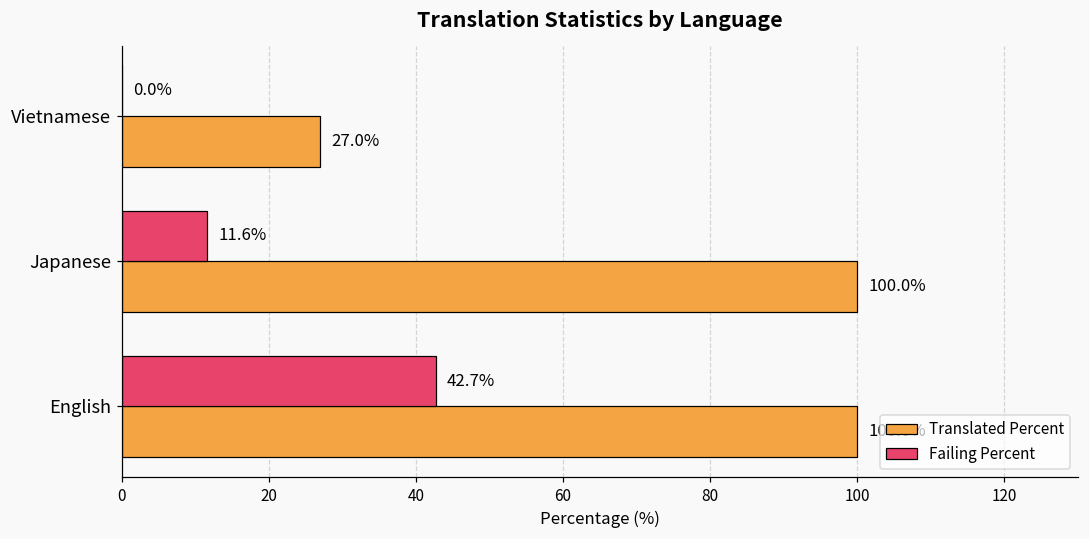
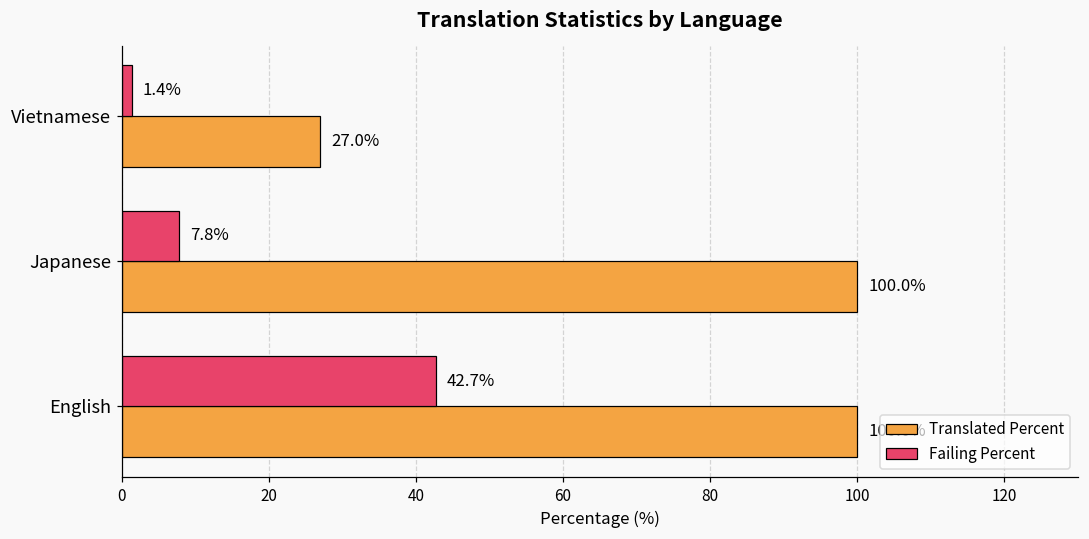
Failing Percent, Vietnamese: 0.0% -> 1.4%
Failing Percent, Japanese: 11.6% -> 7.8%
